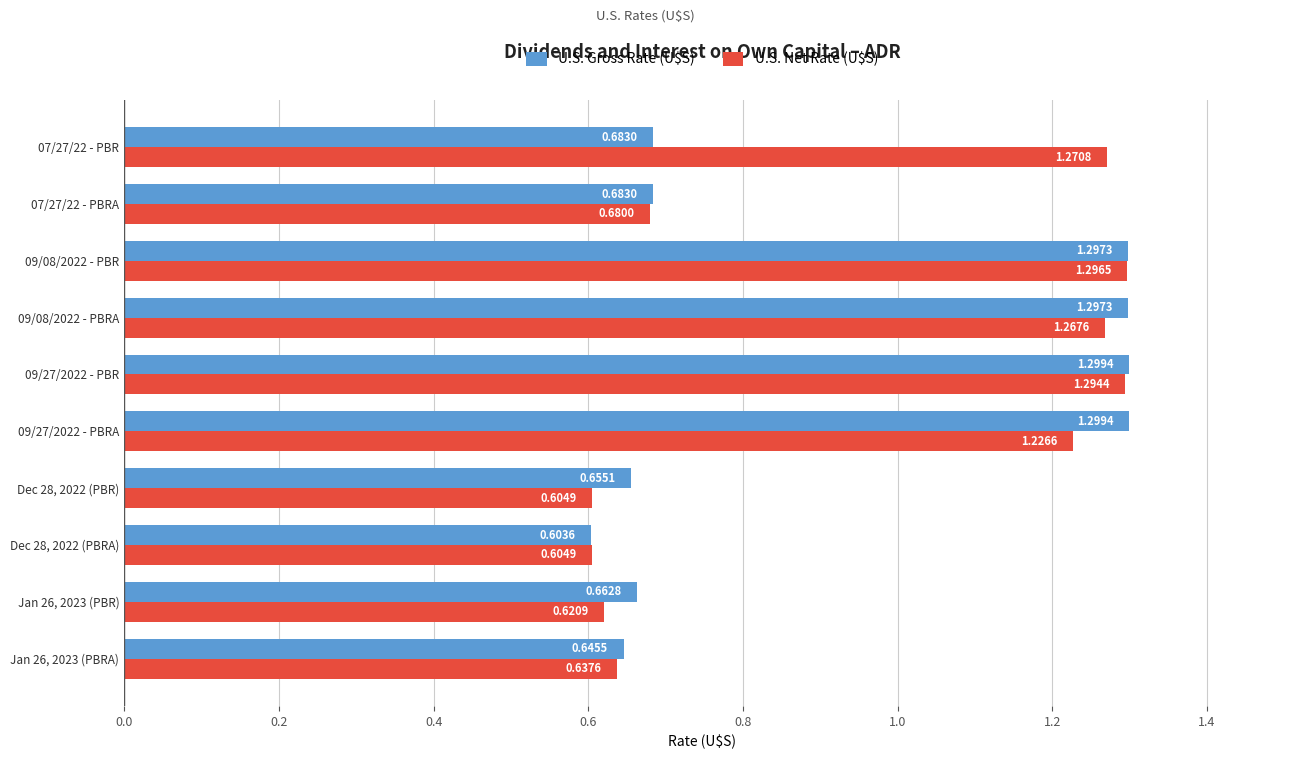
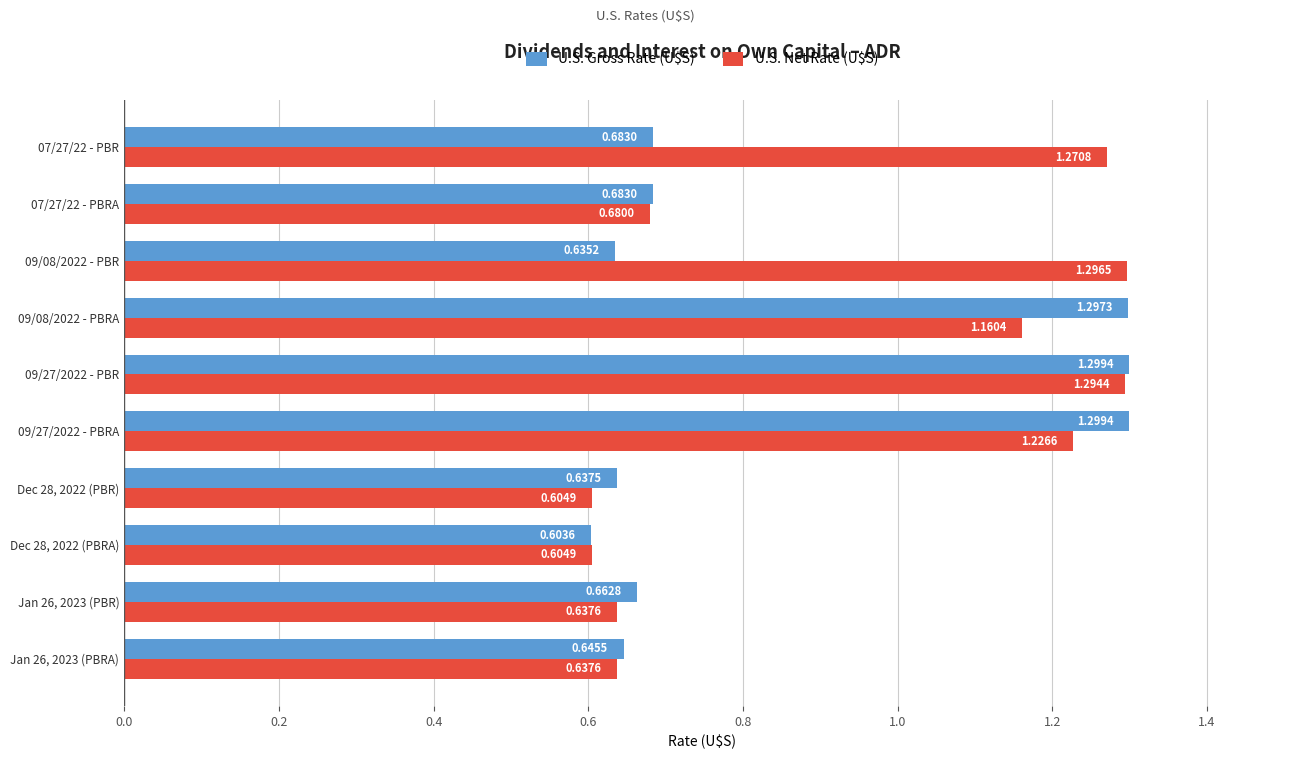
U.S. Gross Rate (U$S), 09/08/2022 - PBR: 1.2973 -> 0.6352
U.S. Net Rate (U$S), 09/08/2022 - PBRA: 1.2676 -> 1.1604
U.S. Gross Rate (U$S), Dec 28, 2022 (PBR): 0.6551 -> 0.6375
U.S. Net Rate (U$S), Jan 26, 2023 (PBR): 0.6209 -> 0.6376
